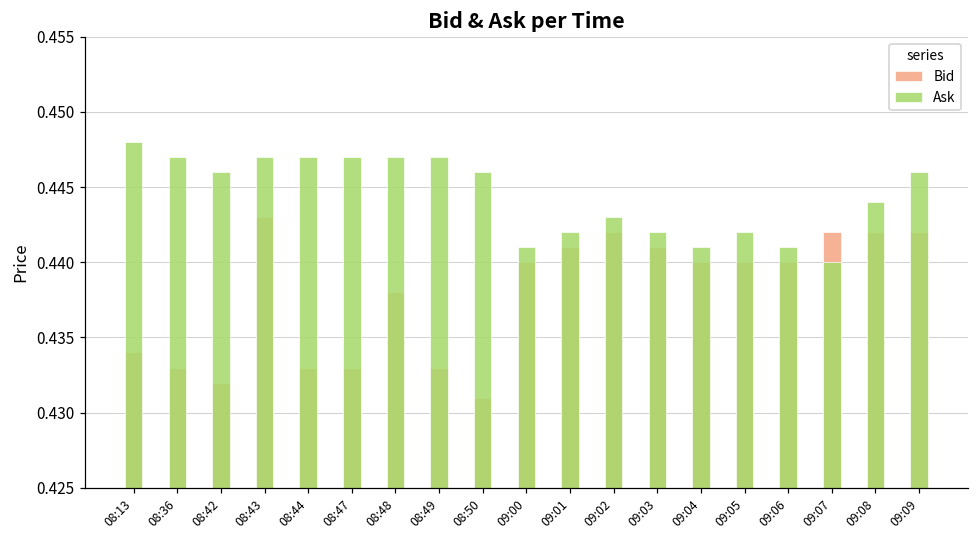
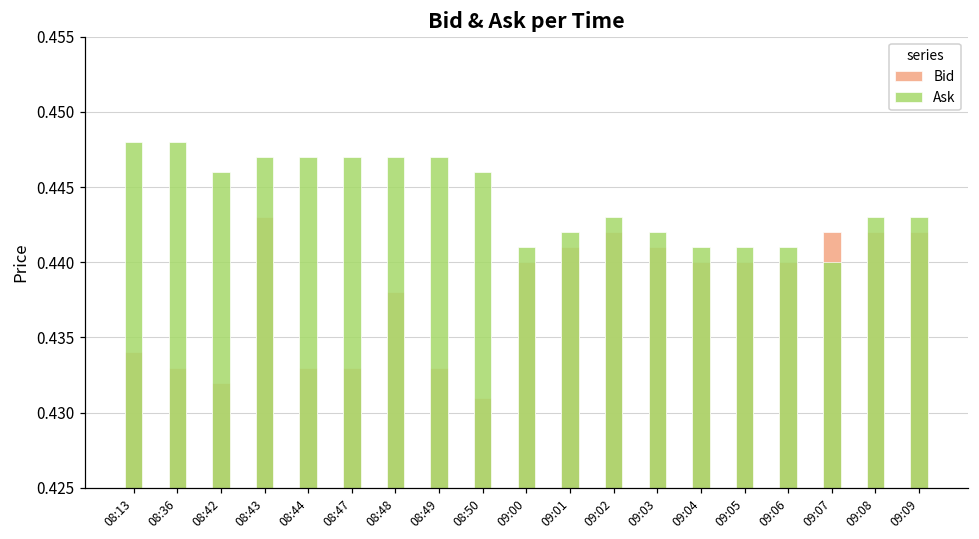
Ask, 08:36: 0.447 -> 0.448
Ask, 09:05: 0.442 -> 0.441
Ask, 09:08: 0.444 -> 0.443
Ask, 09:09: 0.446 -> 0.443
